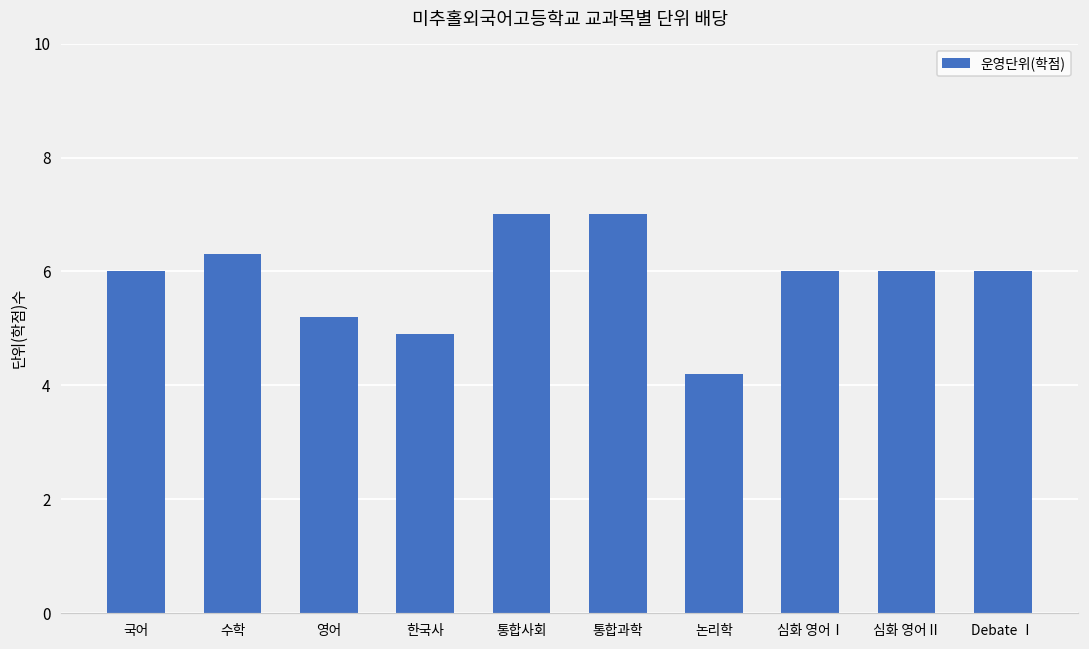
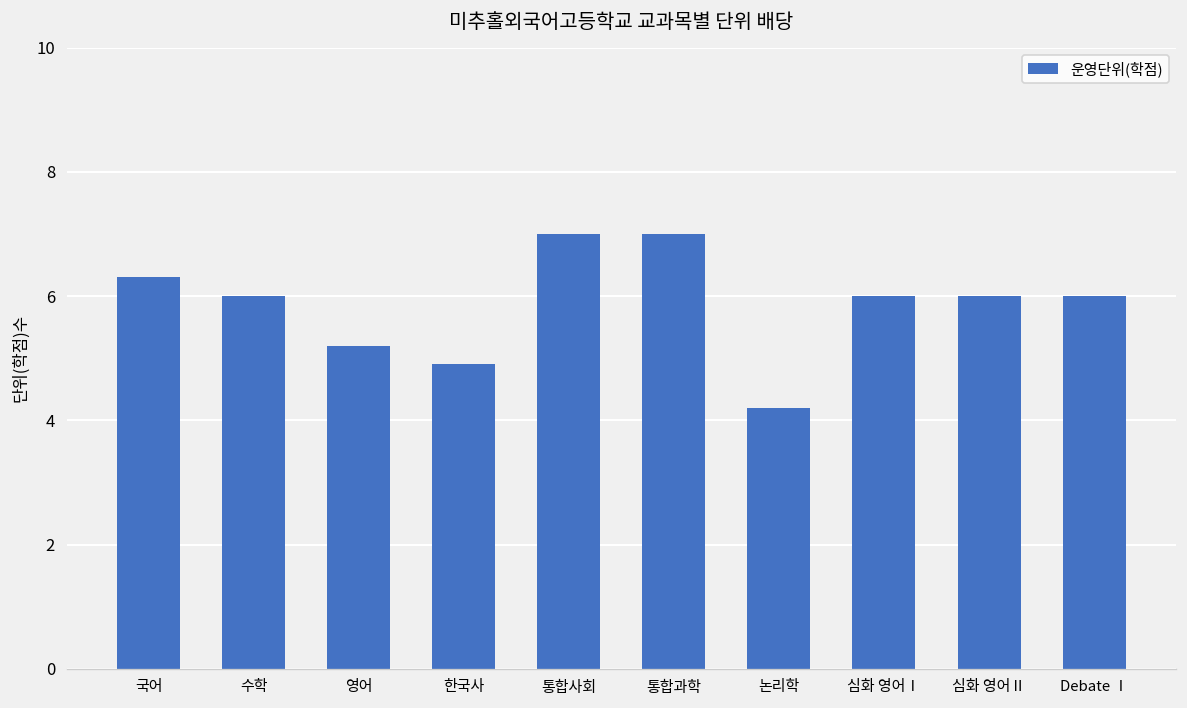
국어: 6.0 -> 6.3
수학: 6.3 -> 6.0
